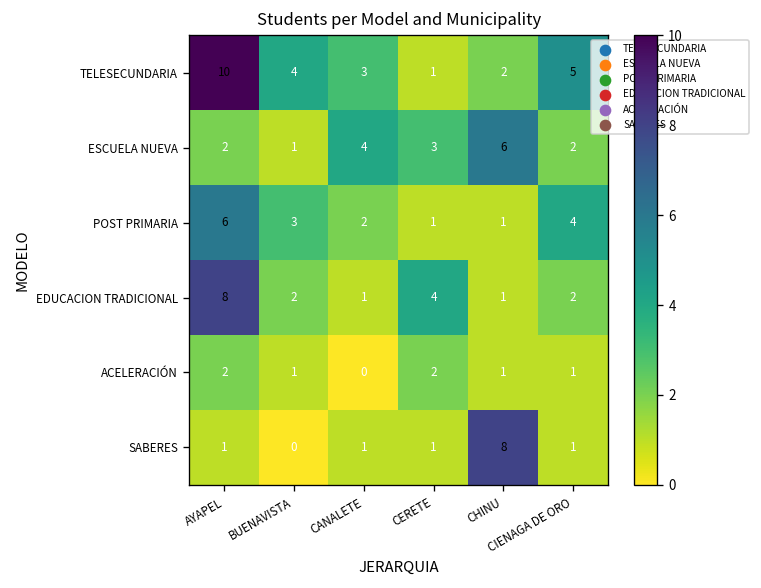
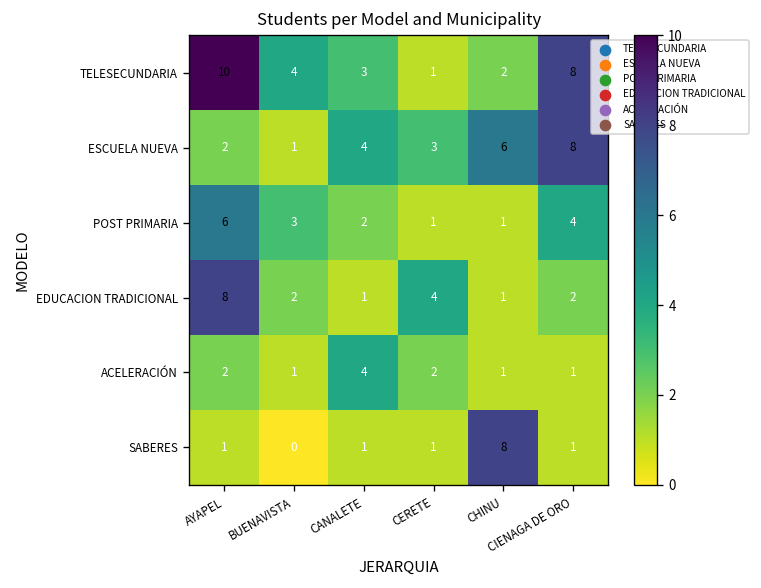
TELESECUNDARIA, CIENAGA DE ORO: 5 -> 8
ESCUELA NUEVA, CIENAGA DE ORO: 2 -> 8
ACELERACIÓN, CANALETE: 0 -> 4
